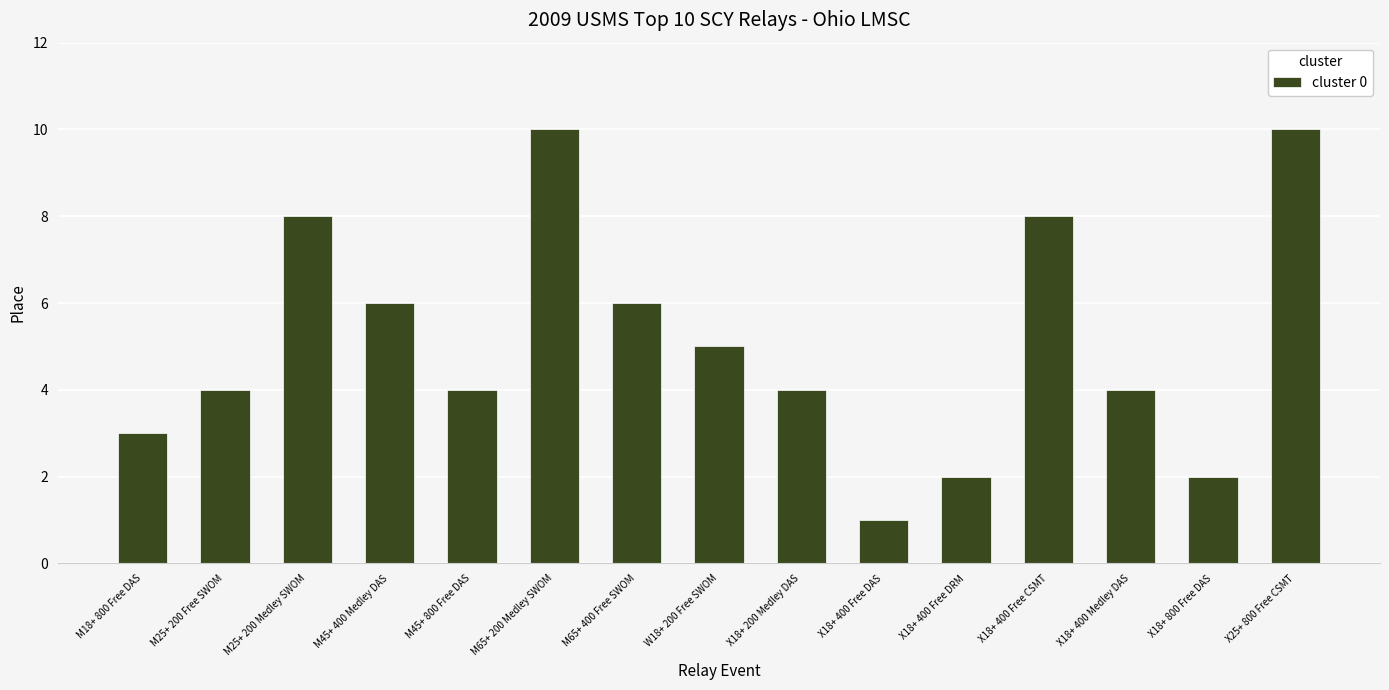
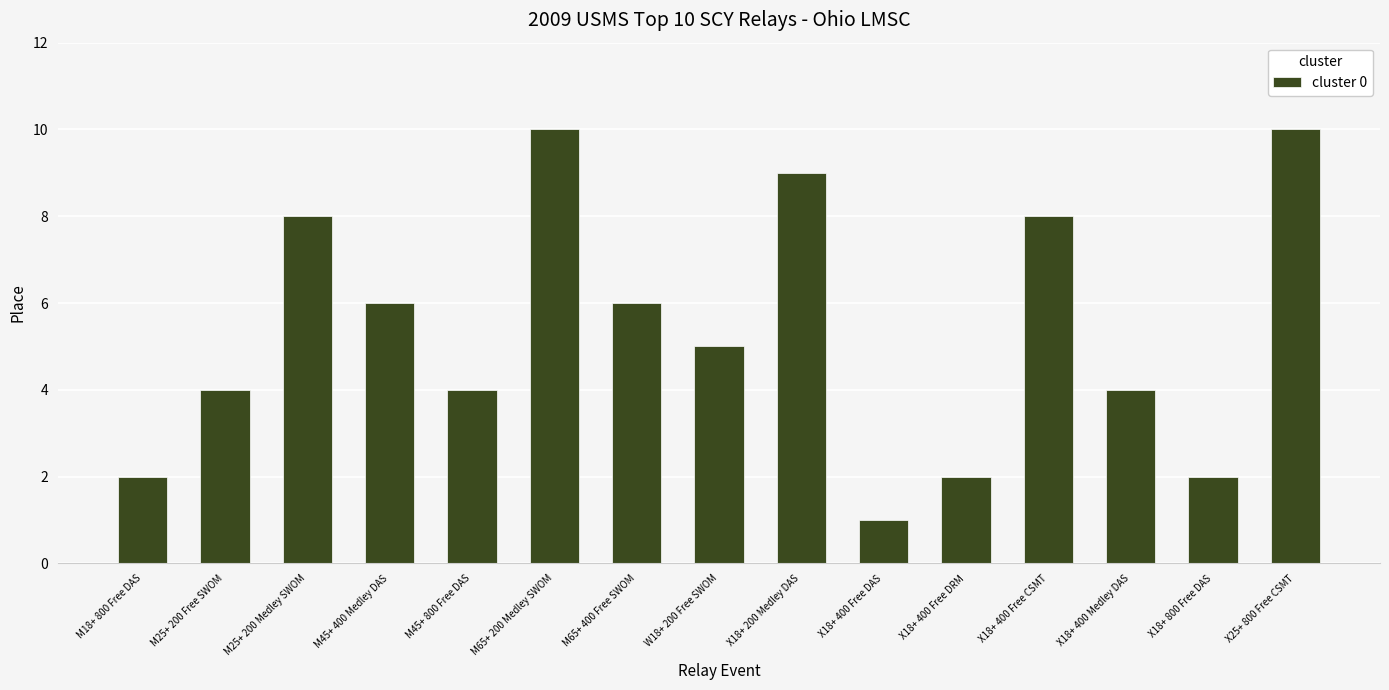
M18+ 800 Free DAS: 3 -> 2
X18+ 200 Medley DAS: 4 -> 9
